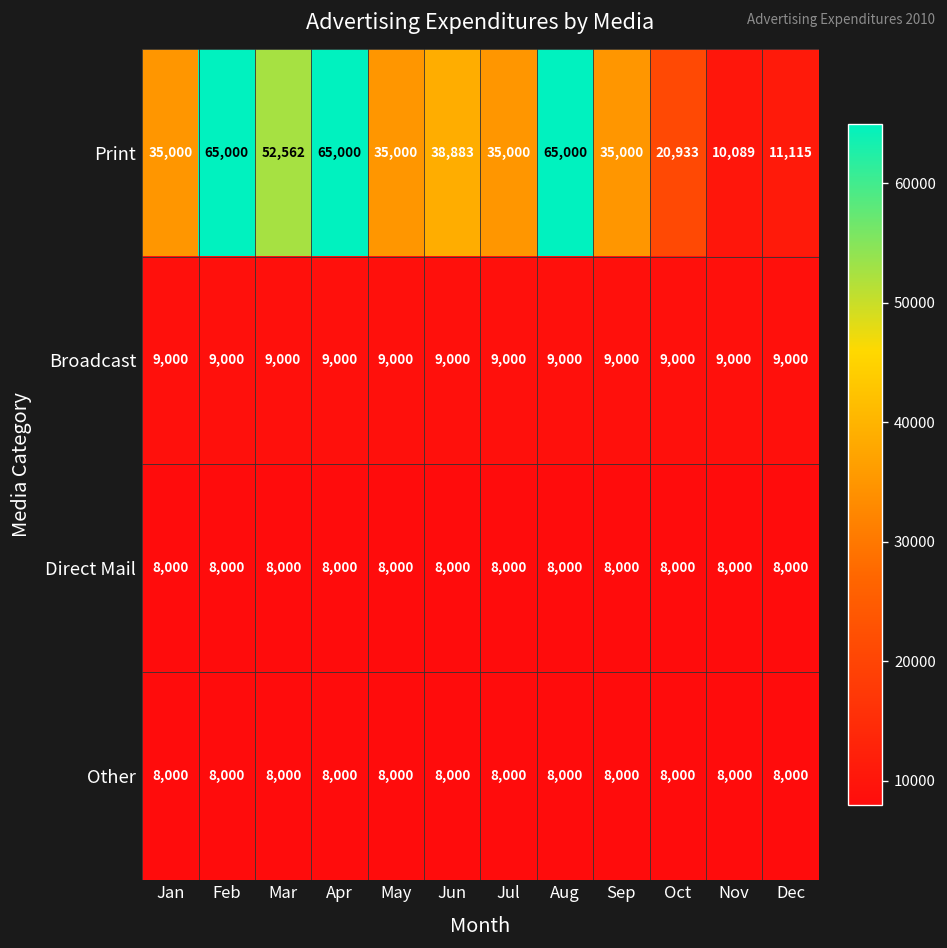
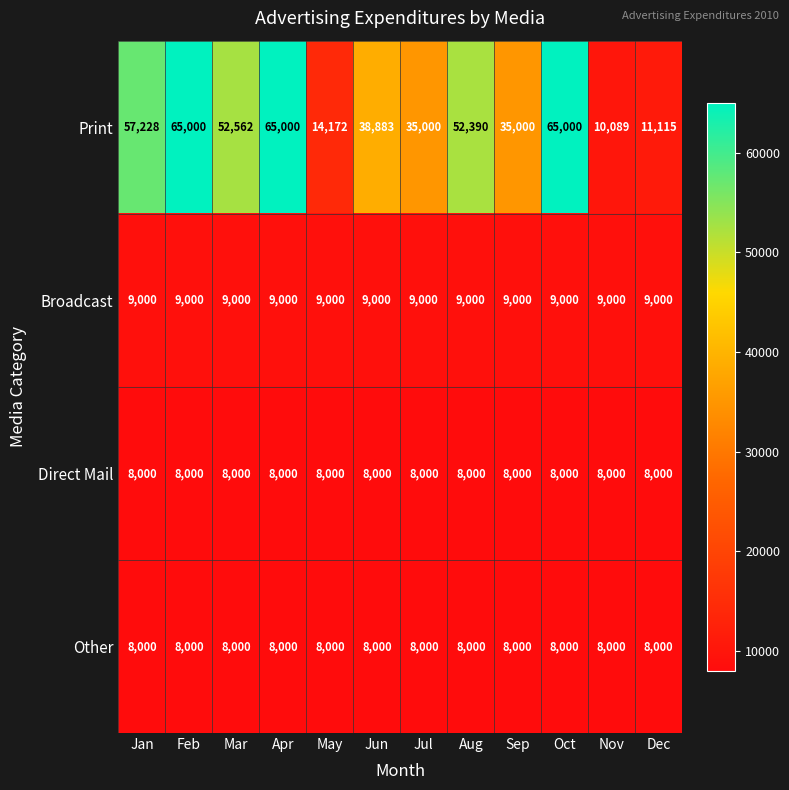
Print, Jan: 35,000 -> 57,228
Print, May: 35,000 -> 14,172
Print, Aug: 65,000 -> 52,390
Print, Oct: 20,933 -> 65,000
